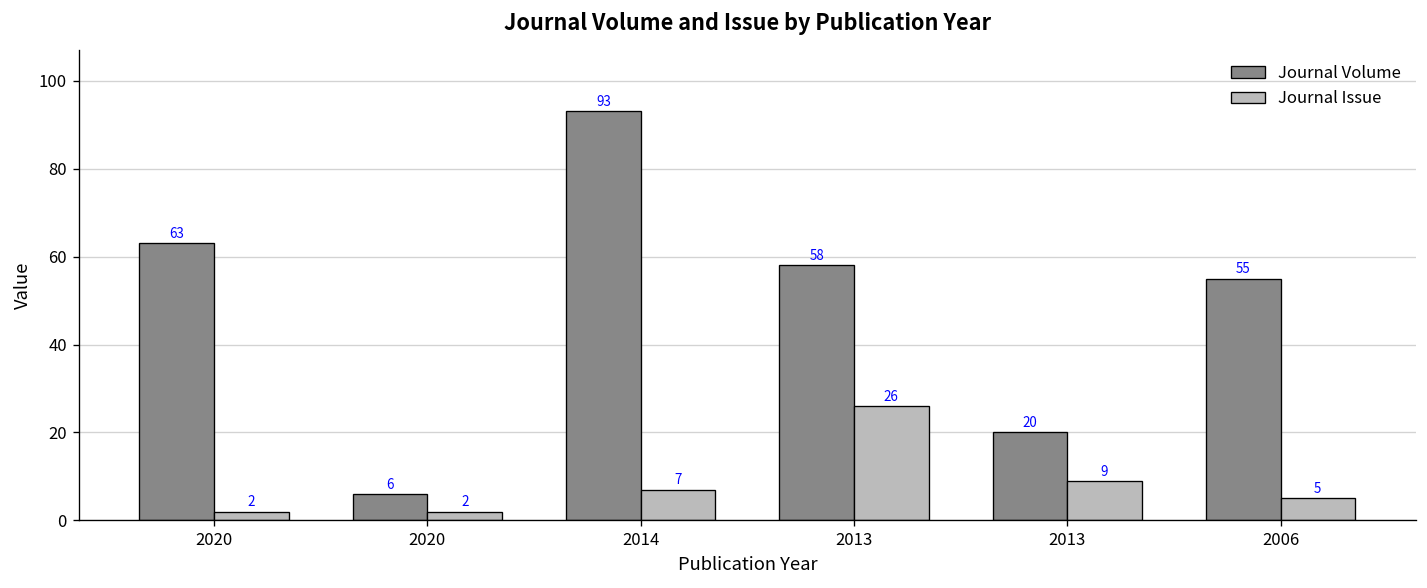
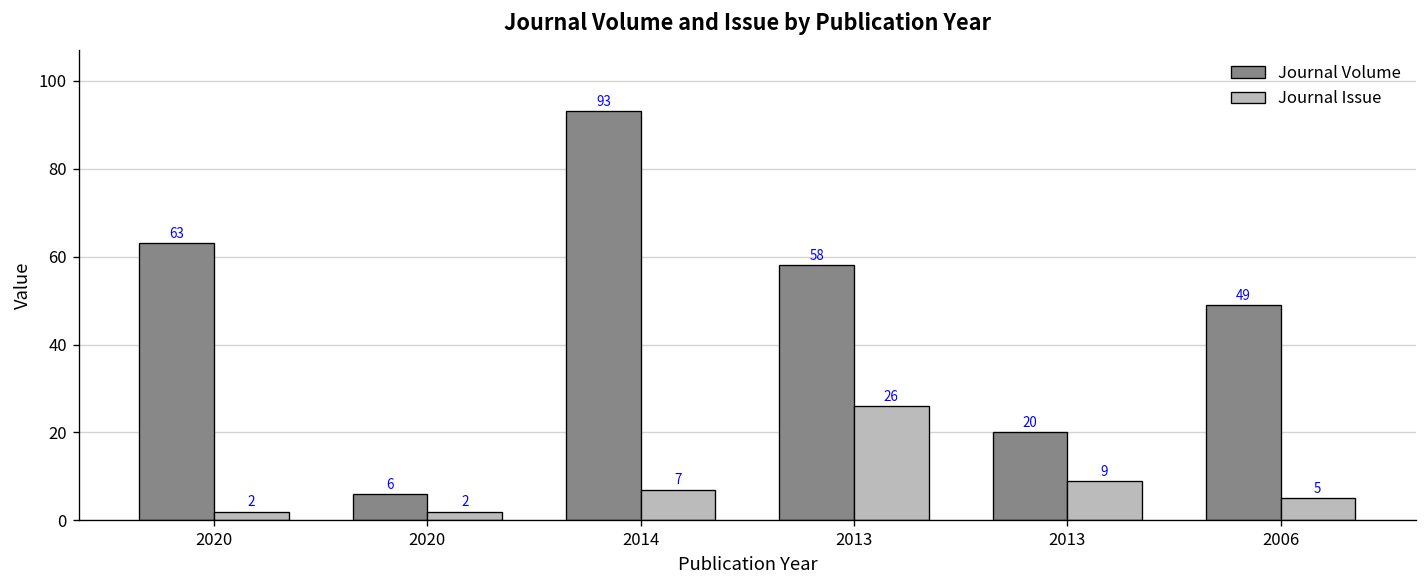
Journal Volume, 2006: 55 -> 49
